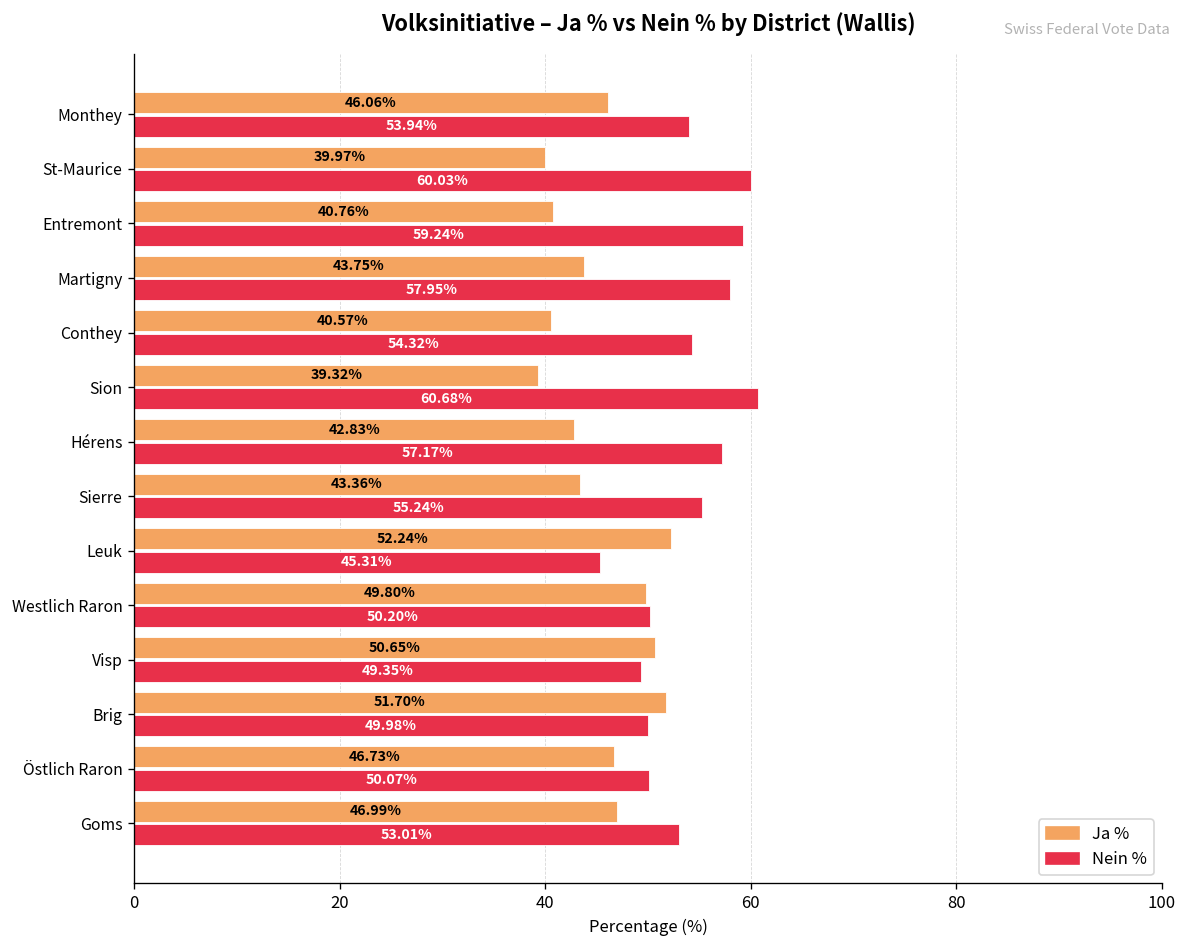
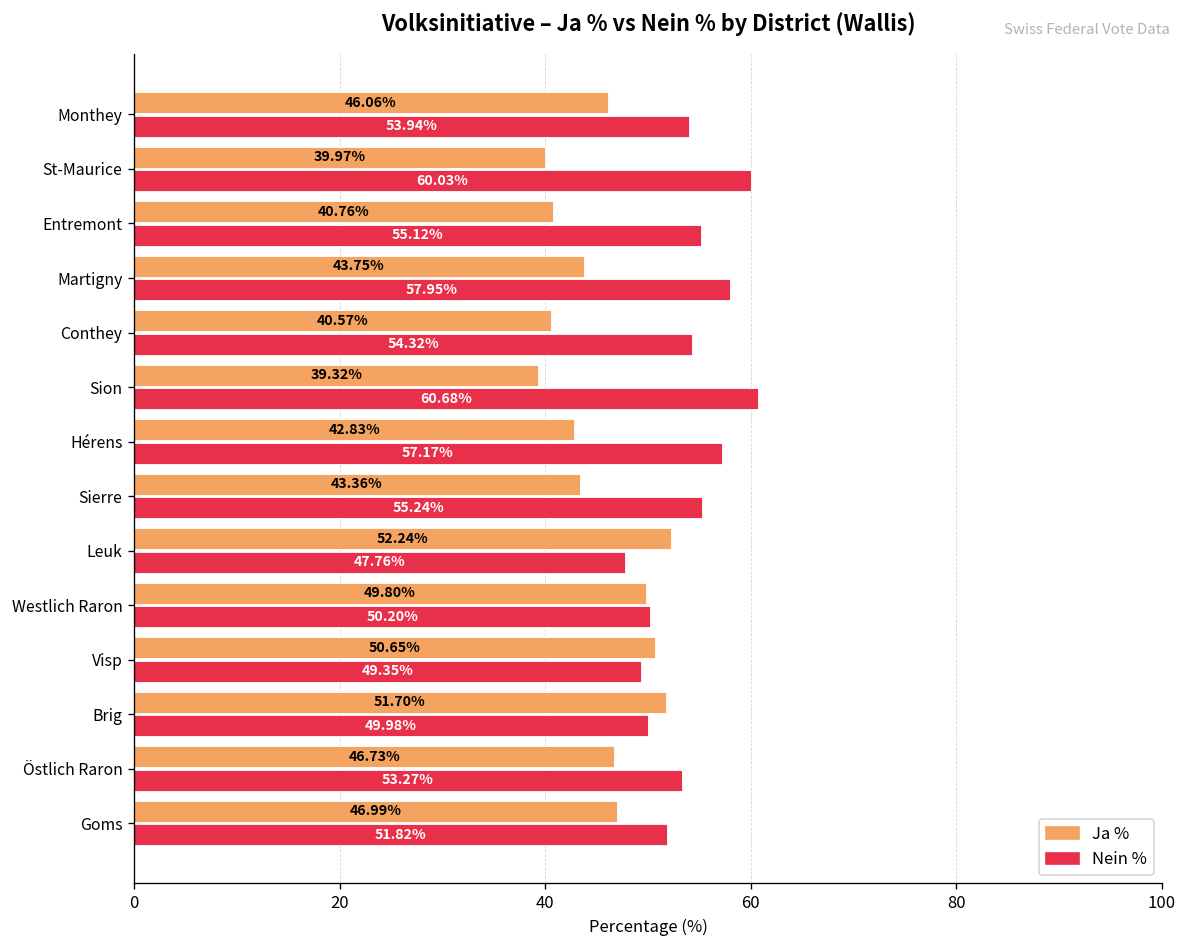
Nein %, Entremont: 59.24% -> 55.12%
Nein %, Leuk: 45.31% -> 47.76%
Nein %, Östlich Raron: 50.07% -> 53.27%
Nein %, Goms: 53.01% -> 51.82%
